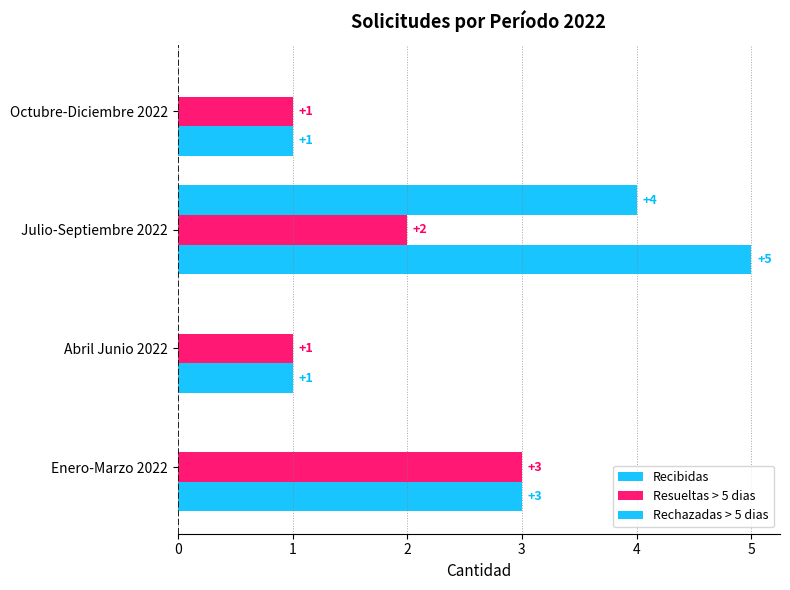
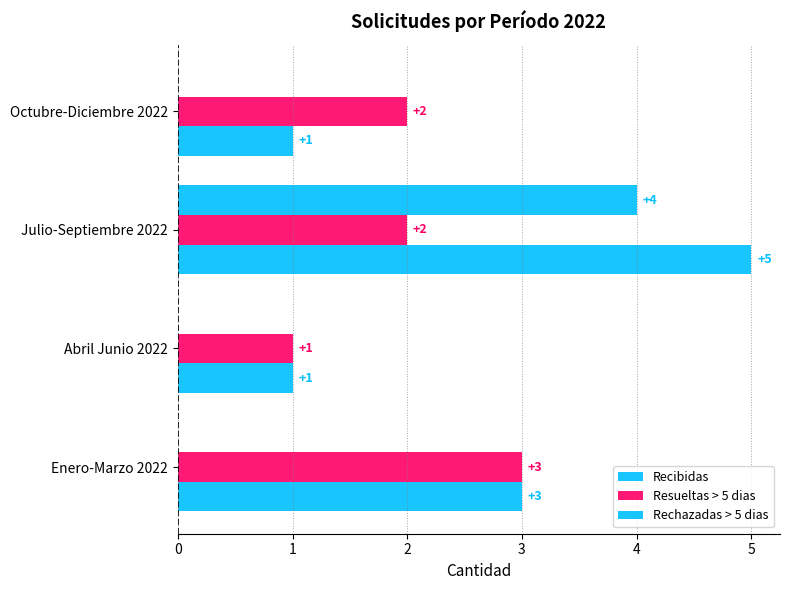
Resueltas > 5 dias, Octubre-Diciembre 2022: +1 -> +2
